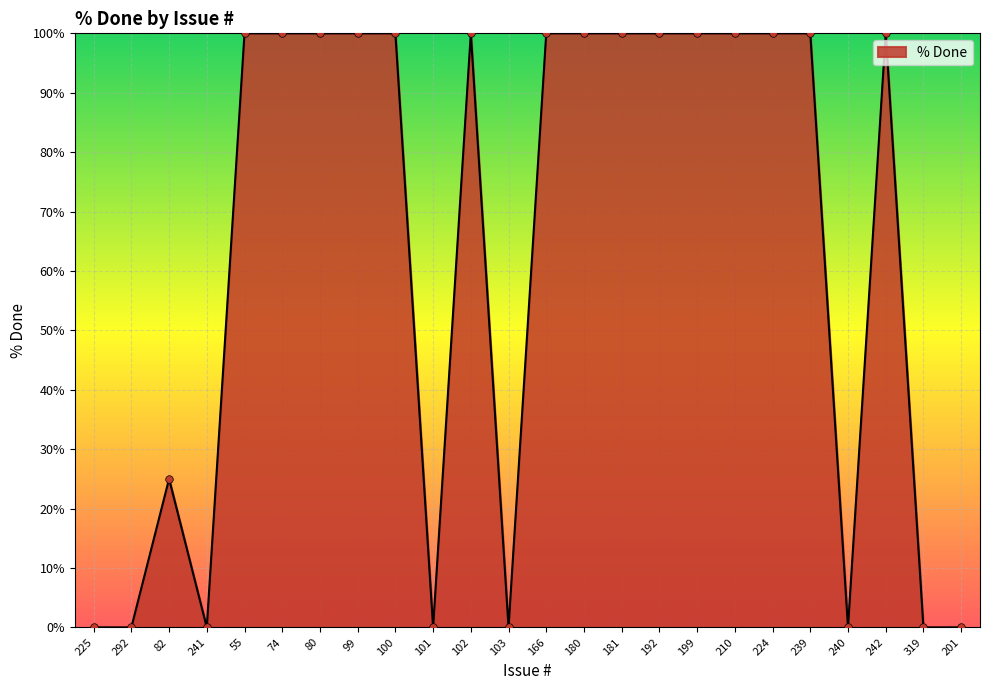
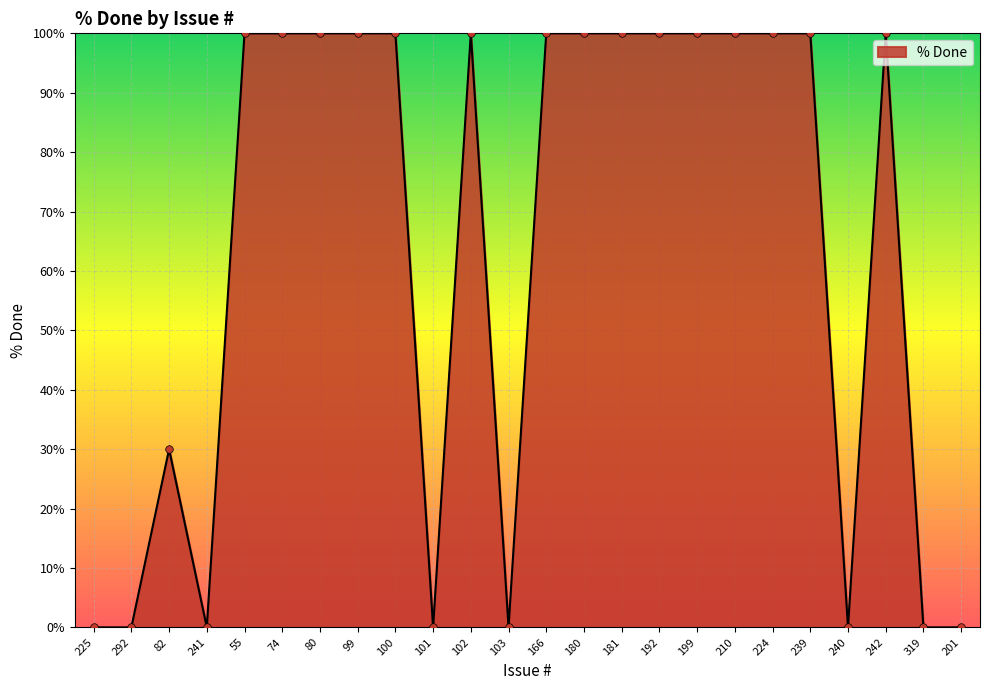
82: 25% -> 30%
